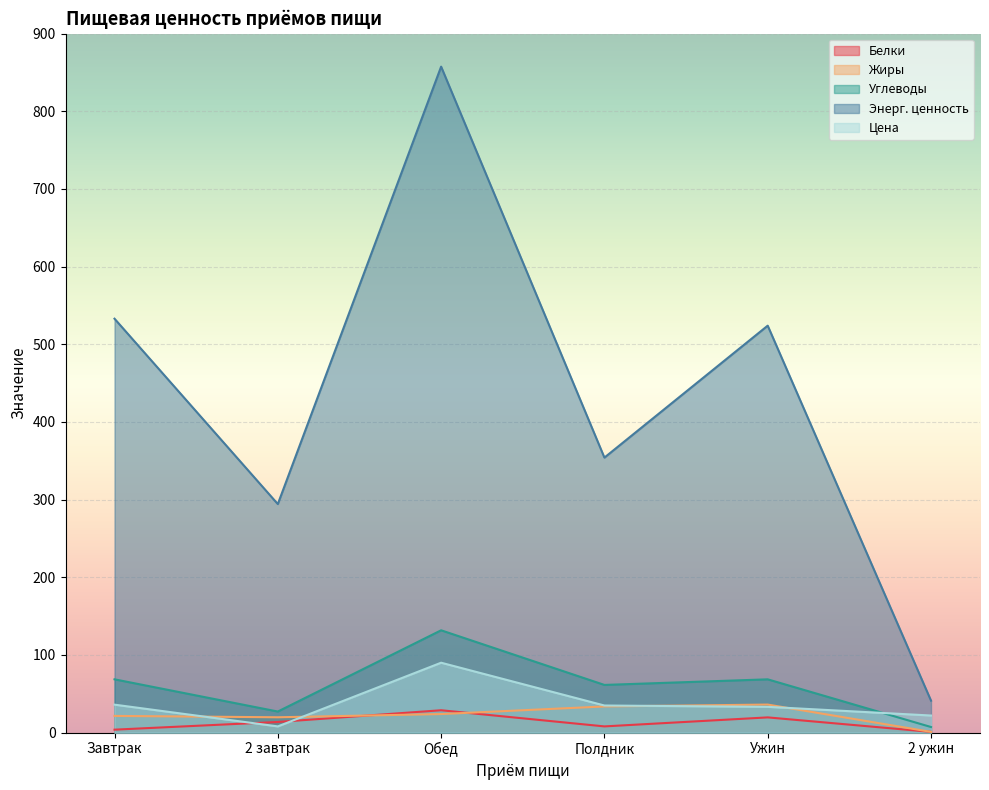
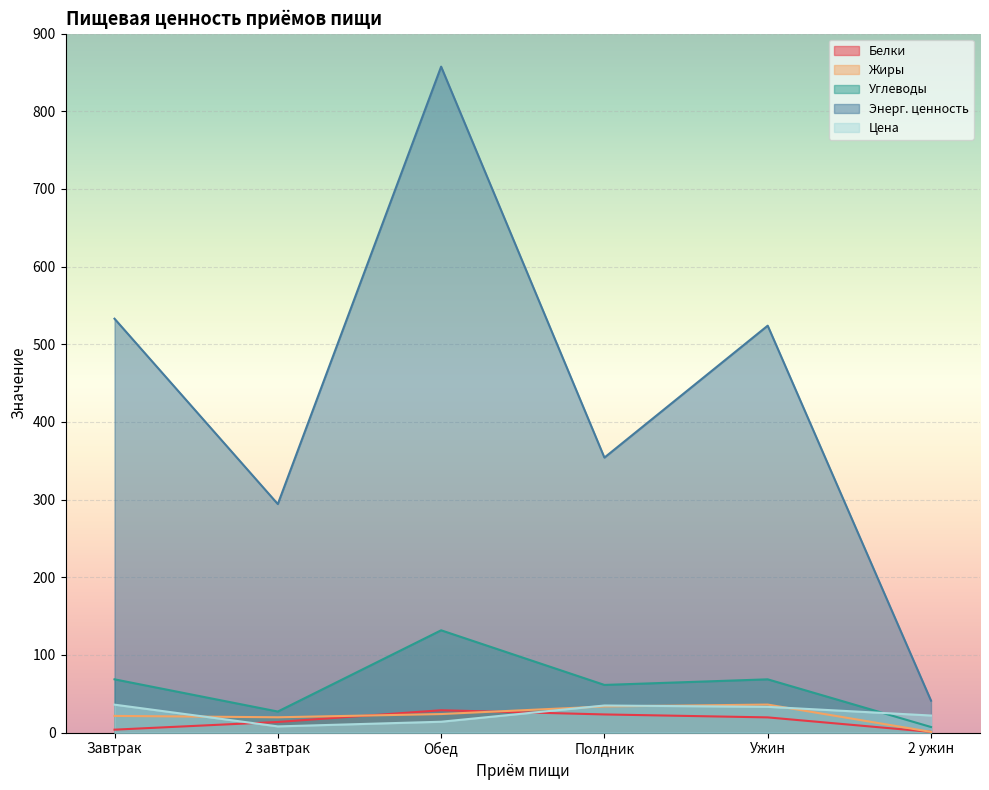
Цена, Обед: 90 -> 10
Белки, Полдник: 10 -> 20
